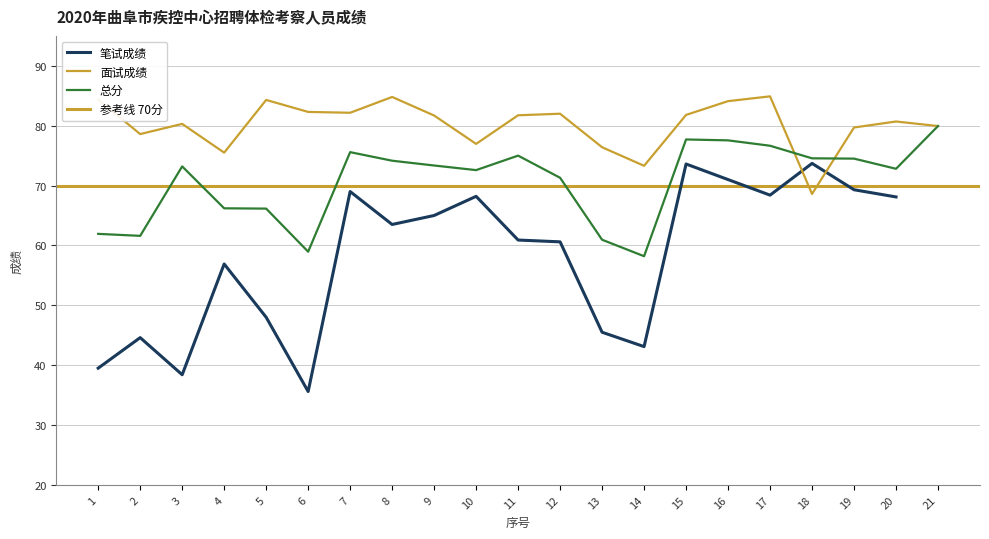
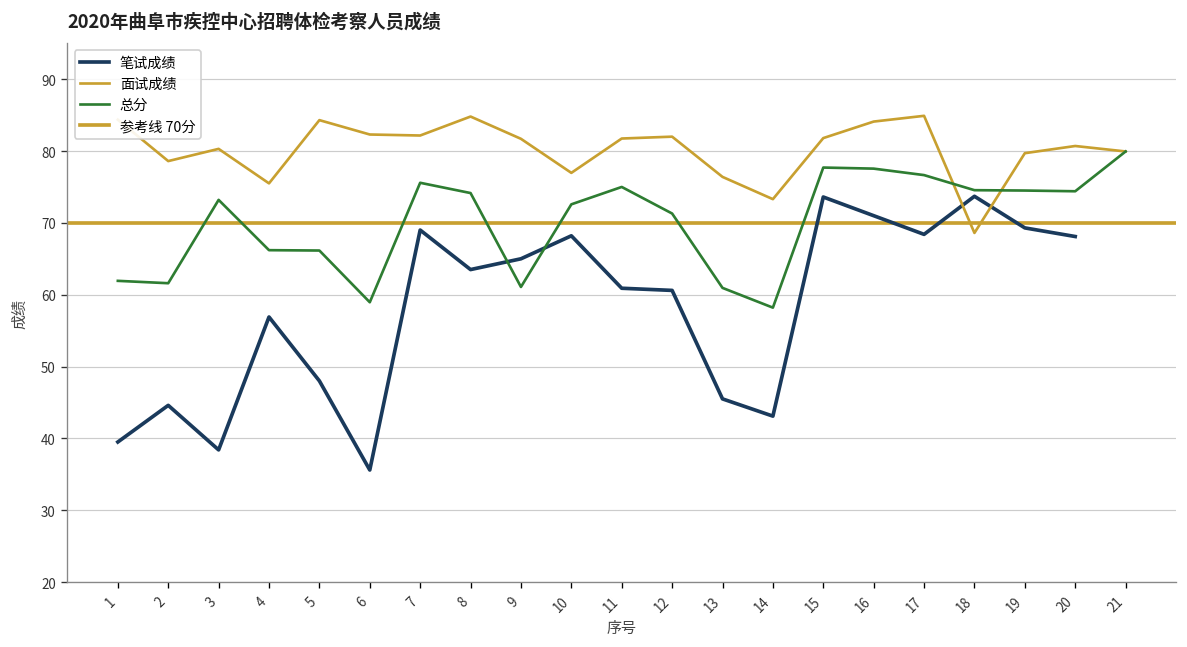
总分, 9: 73 -> 61
总分, 20: 73 -> 74
